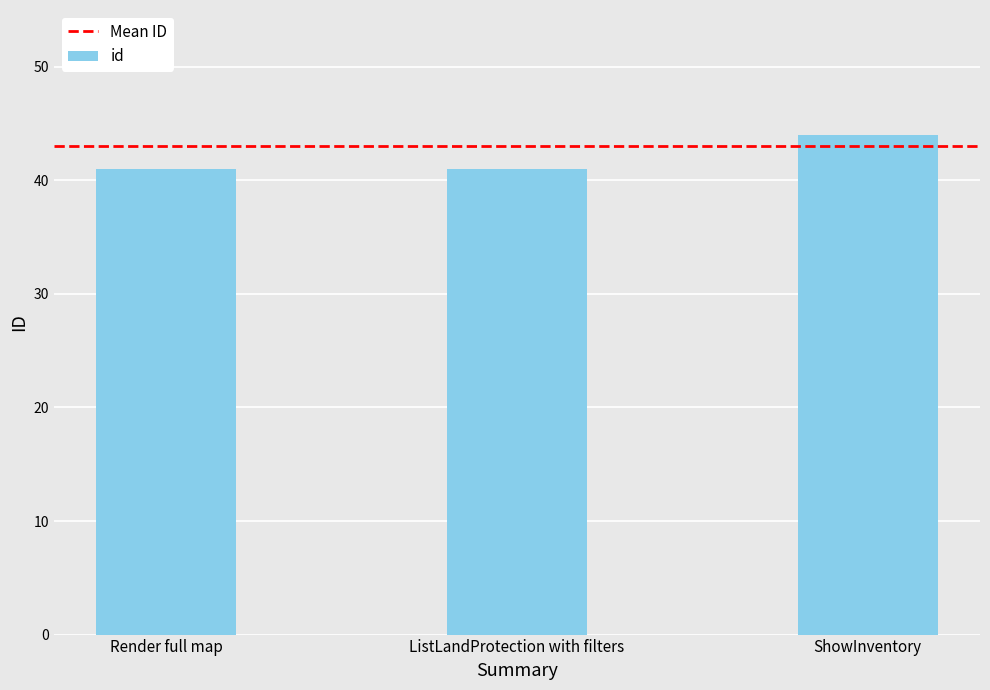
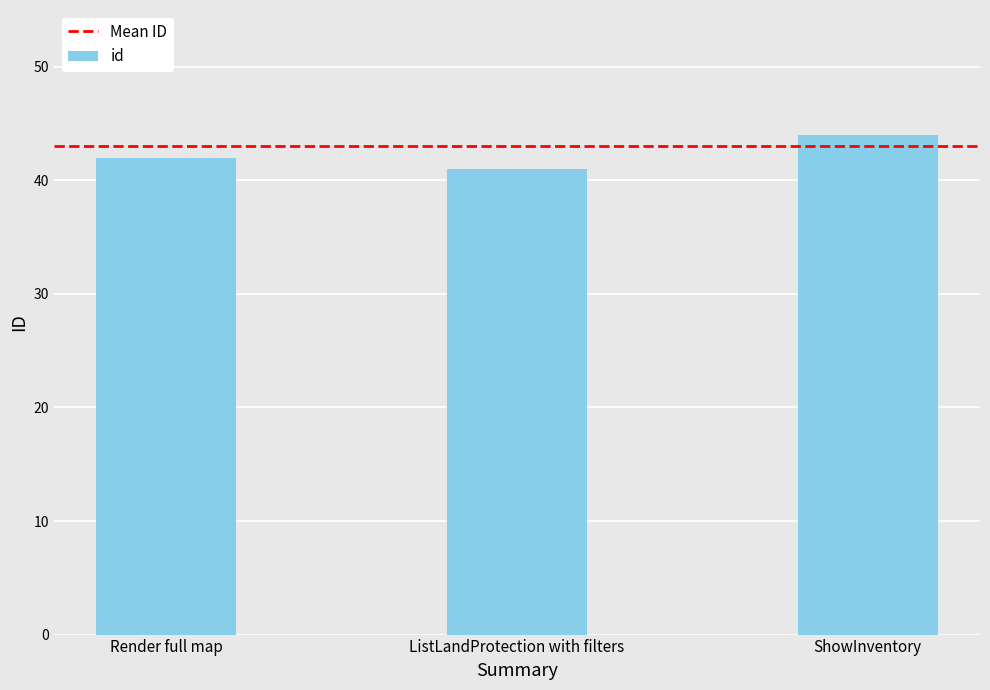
Render full map: 41 -> 42
